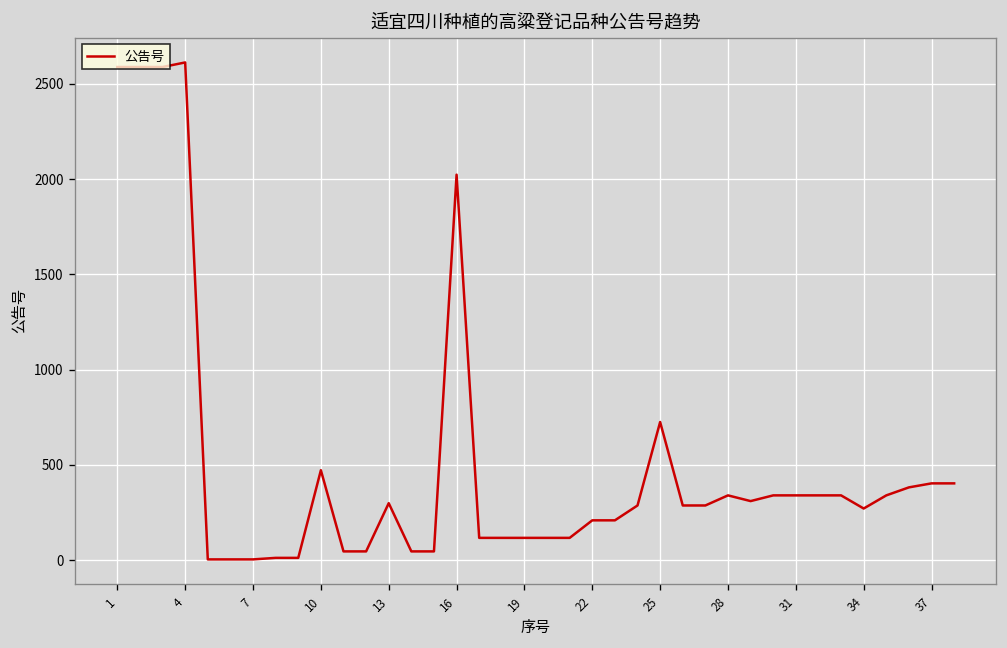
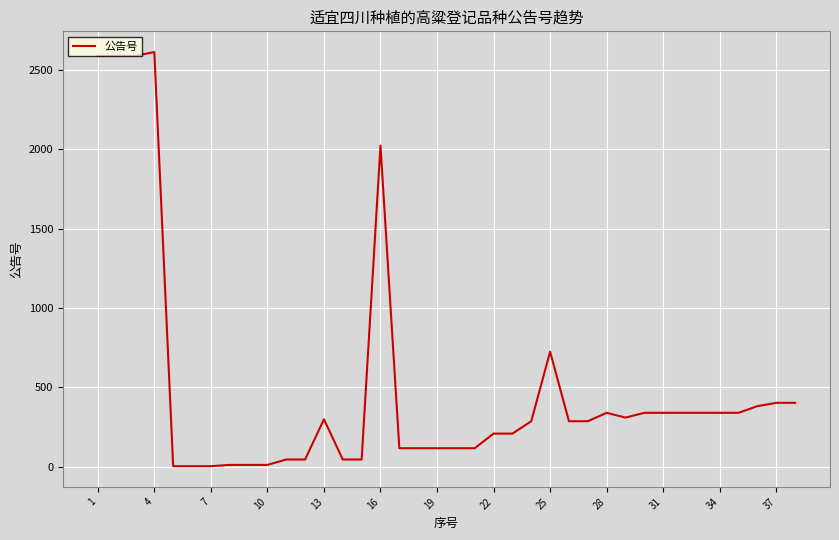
10: 470 -> 10
34: 270 -> 340
